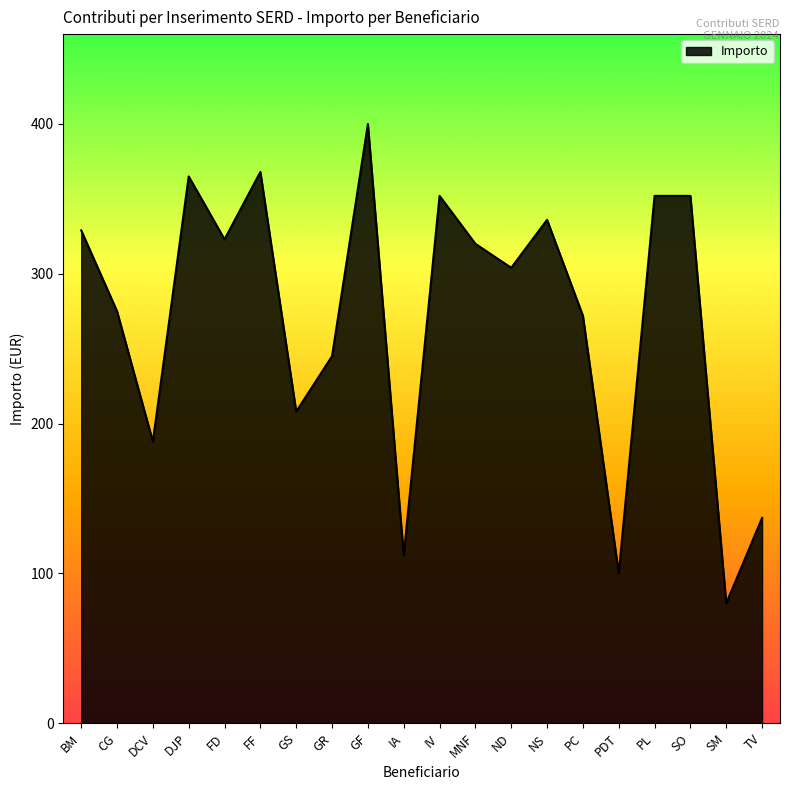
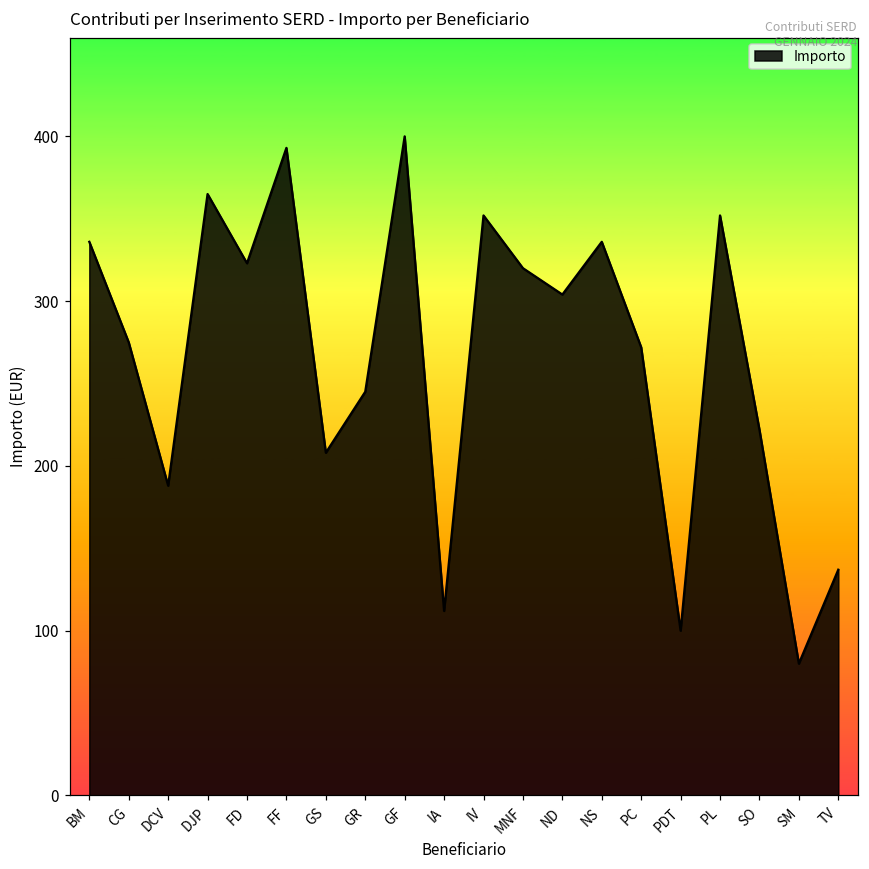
BM: 329 -> 336
FF: 368 -> 393
SO: 352 -> 222
